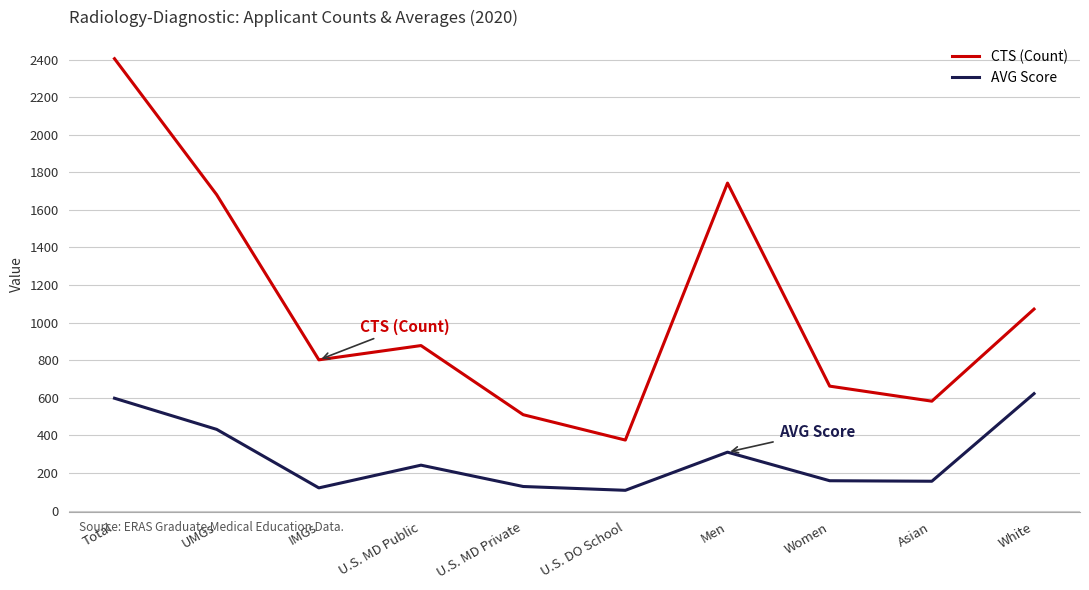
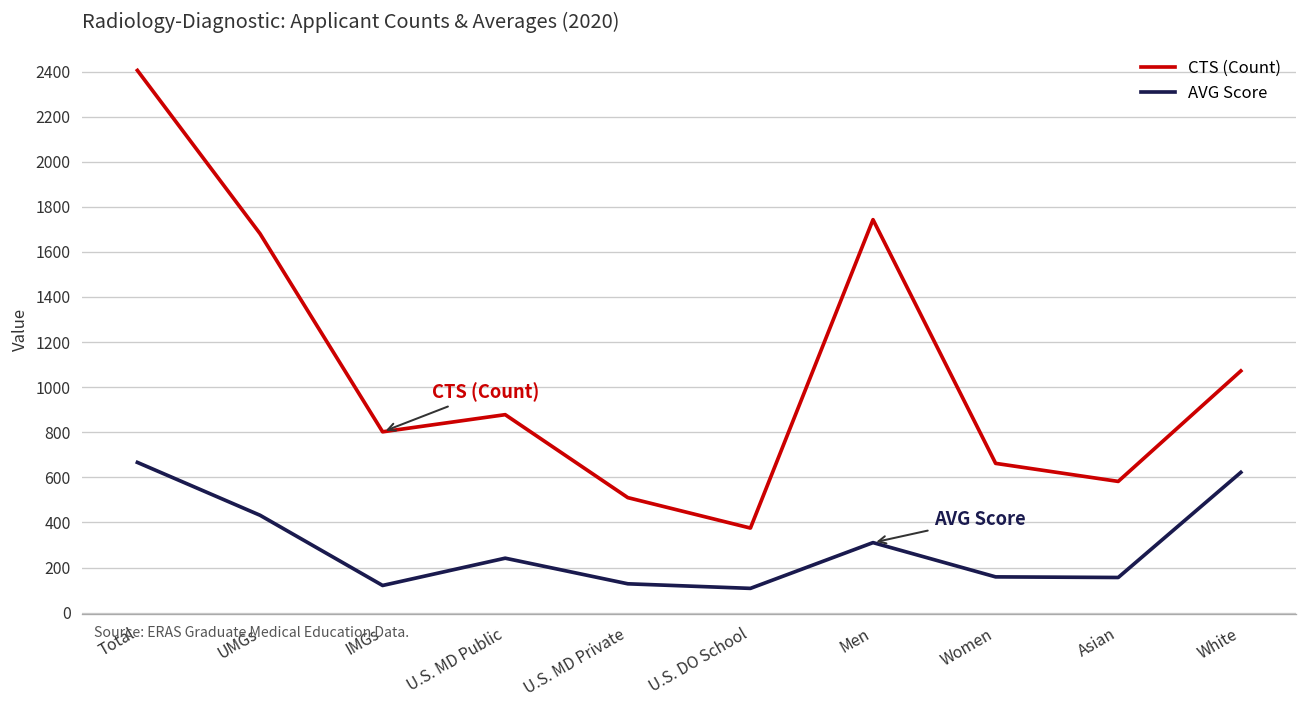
AVG Score, Total: 600 -> 670
